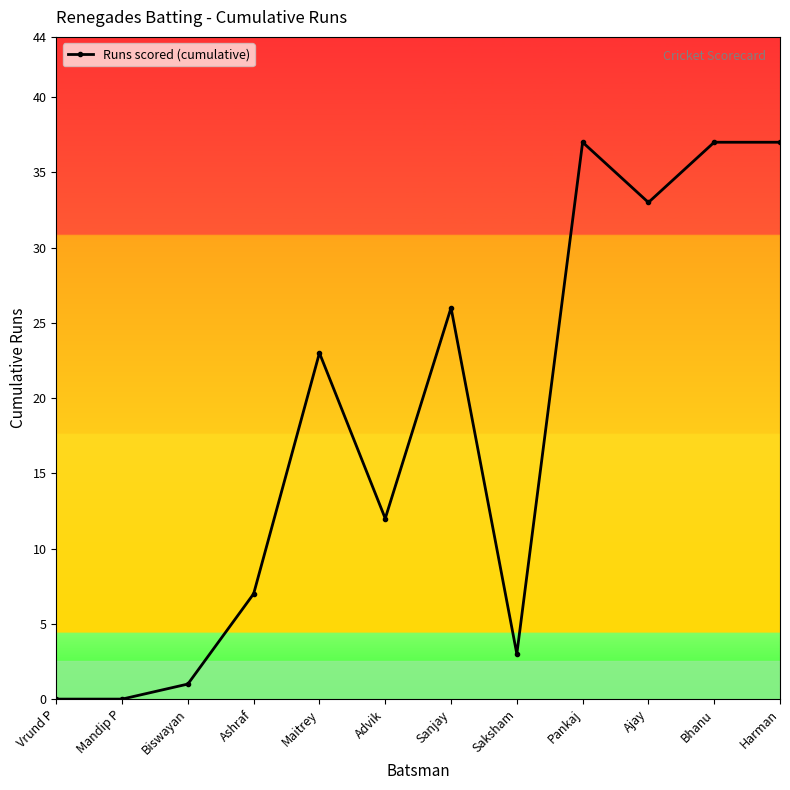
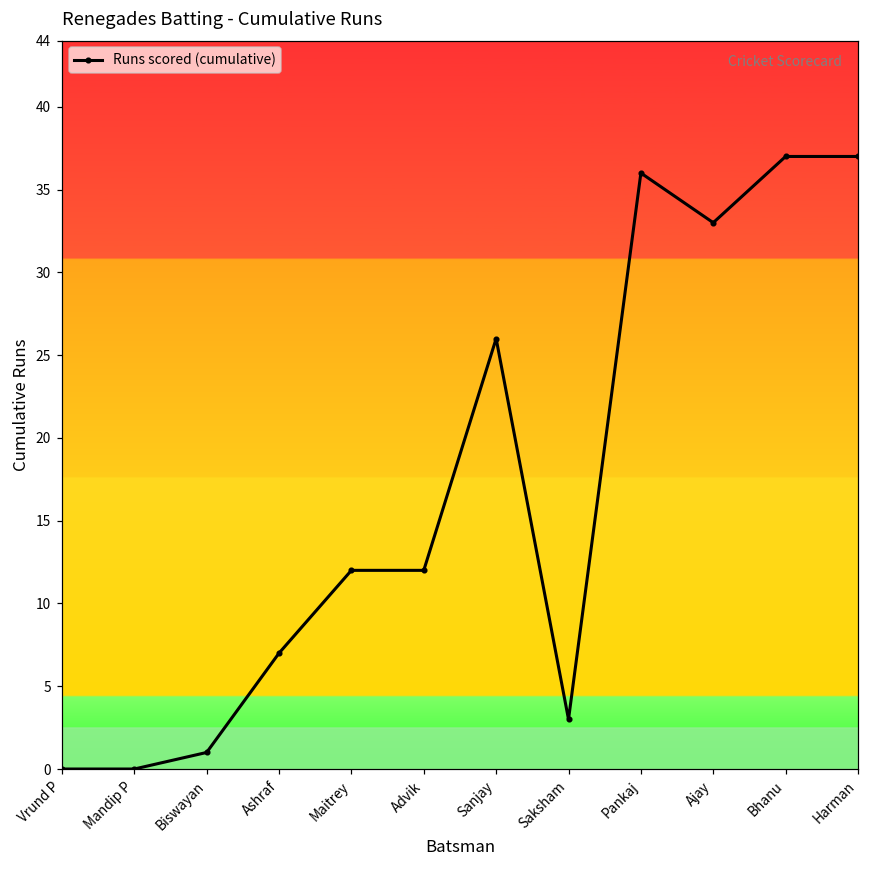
Maitrey: 23 -> 12
Pankaj: 37 -> 36
